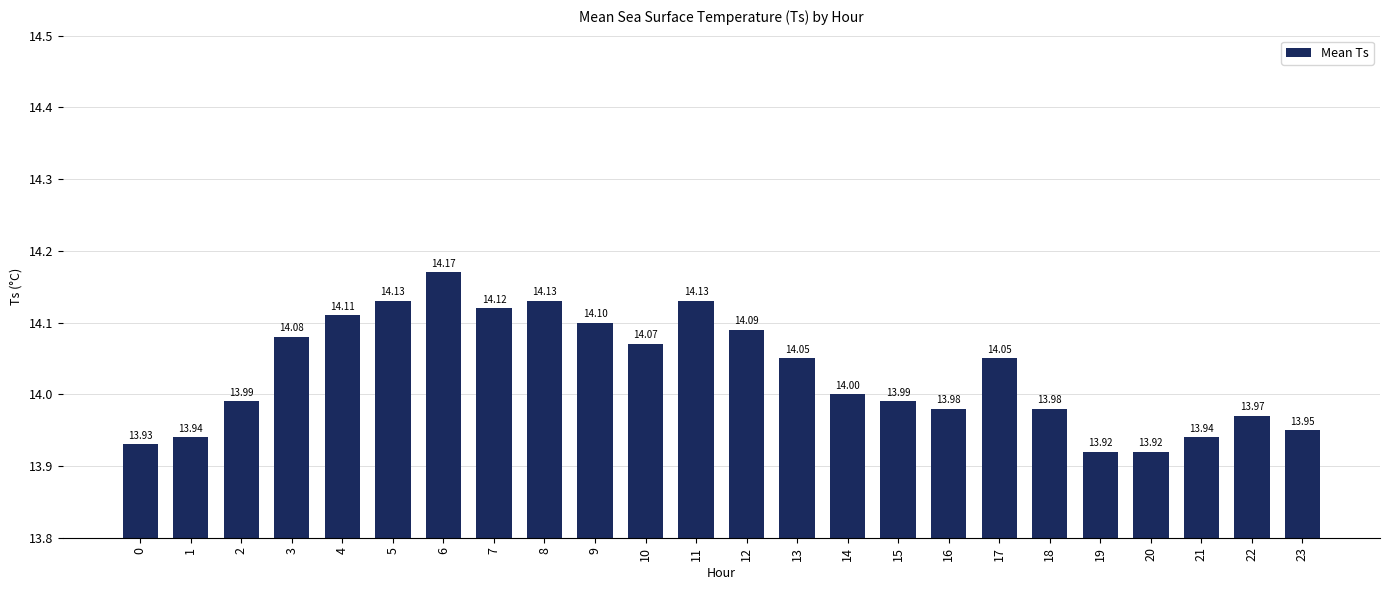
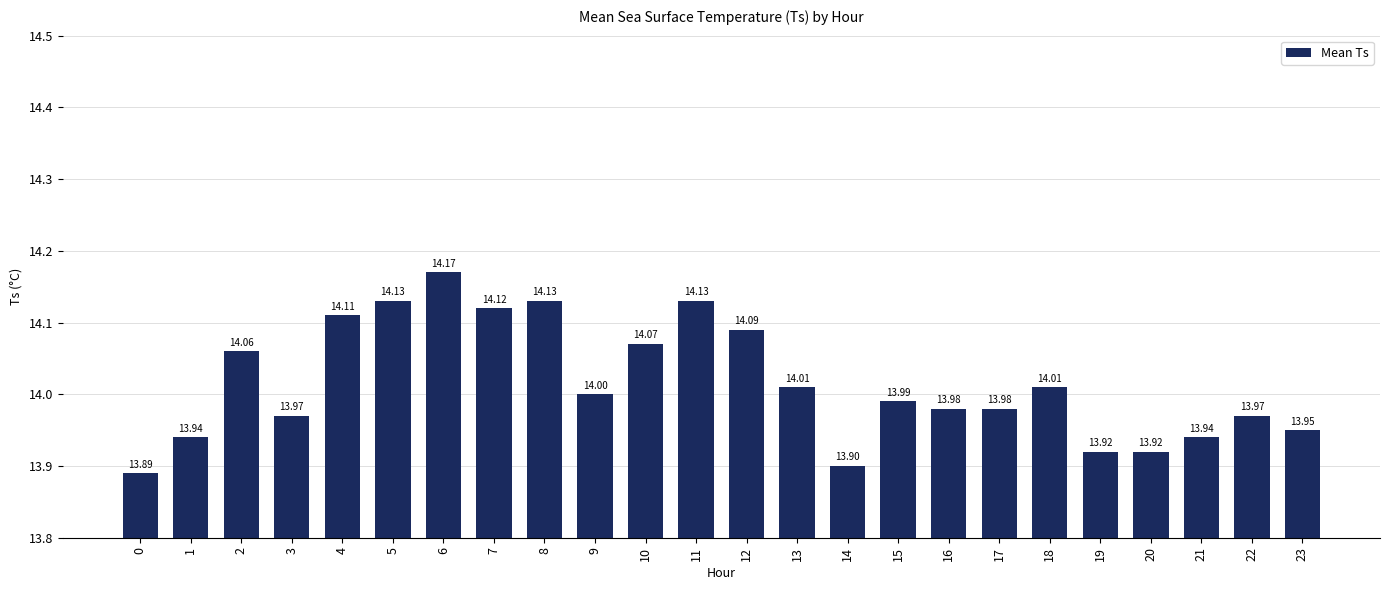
0: 13.93 -> 13.89
2: 13.99 -> 14.06
3: 14.08 -> 13.97
9: 14.10 -> 14.00
13: 14.05 -> 14.01
14: 14.00 -> 13.90
17: 14.05 -> 13.98
18: 13.98 -> 14.01
